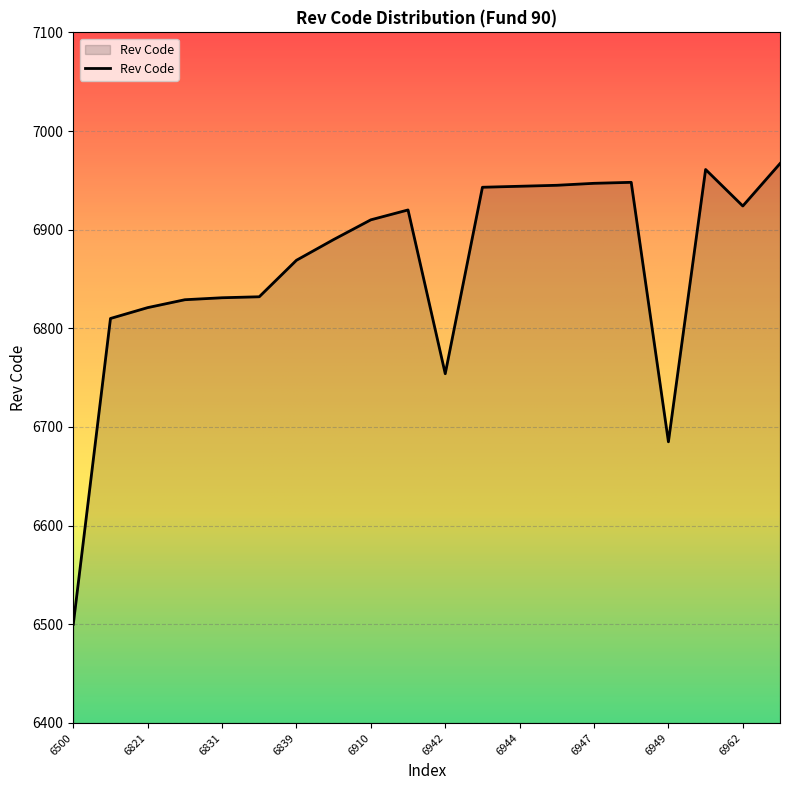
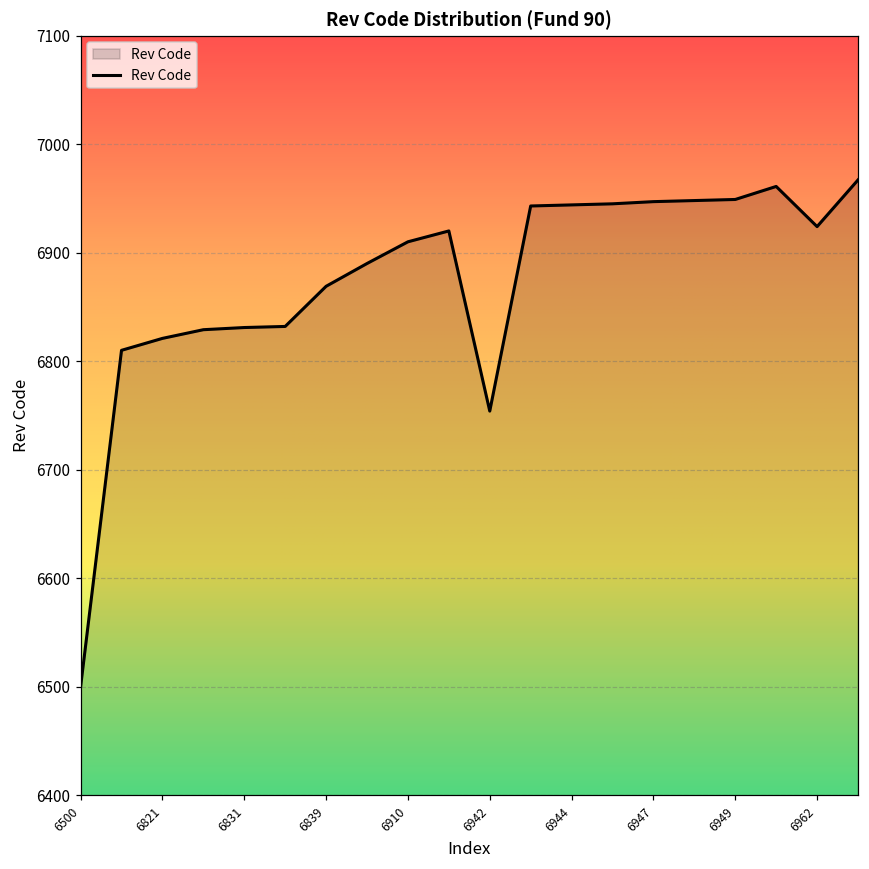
6949: 6690 -> 6950
